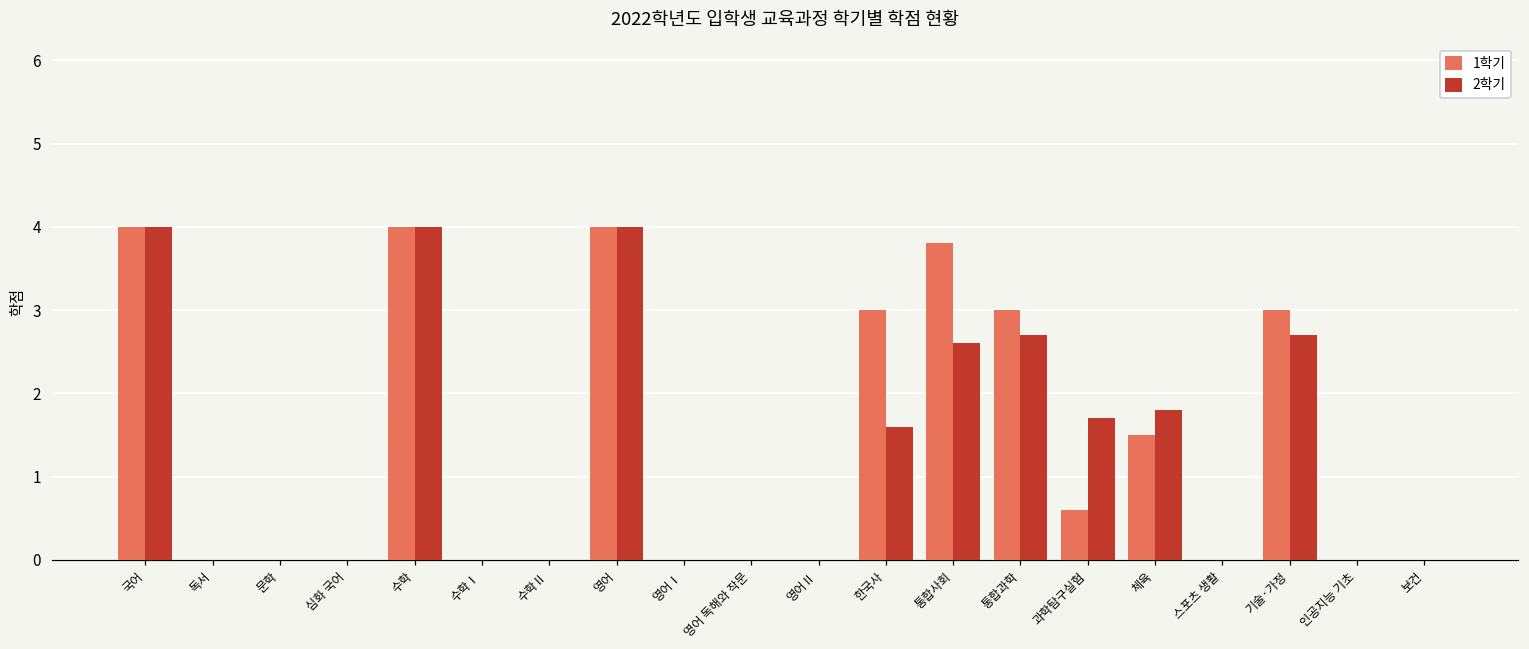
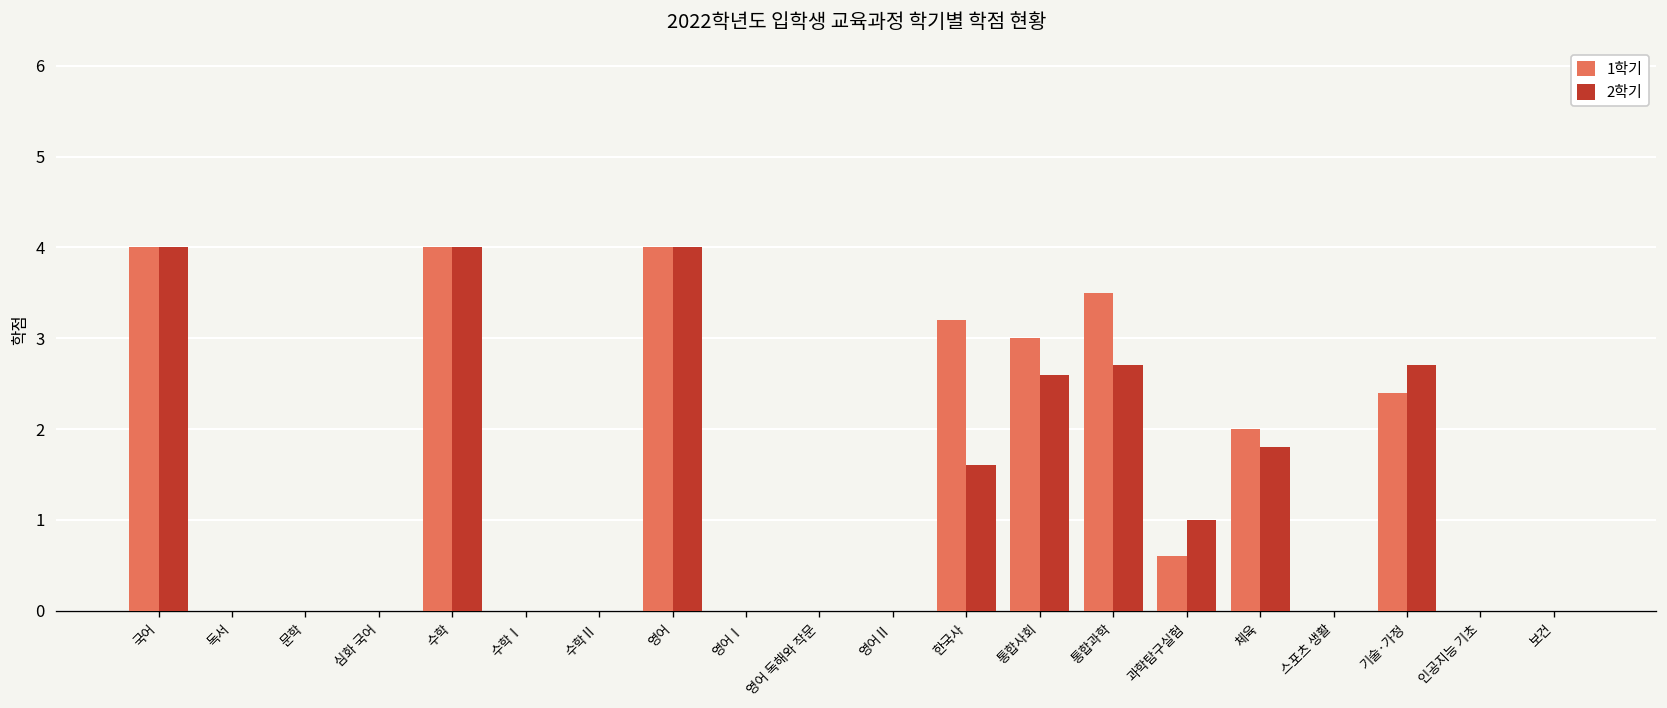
1학기, 한국사: 3.0 -> 3.2
1학기, 통합사회: 3.8 -> 3.0
1학기, 통합과학: 3.0 -> 3.5
2학기, 과학탐구실험: 1.7 -> 1.0
1학기, 체육: 1.5 -> 2.0
1학기, 기술·가정: 3.0 -> 2.4
